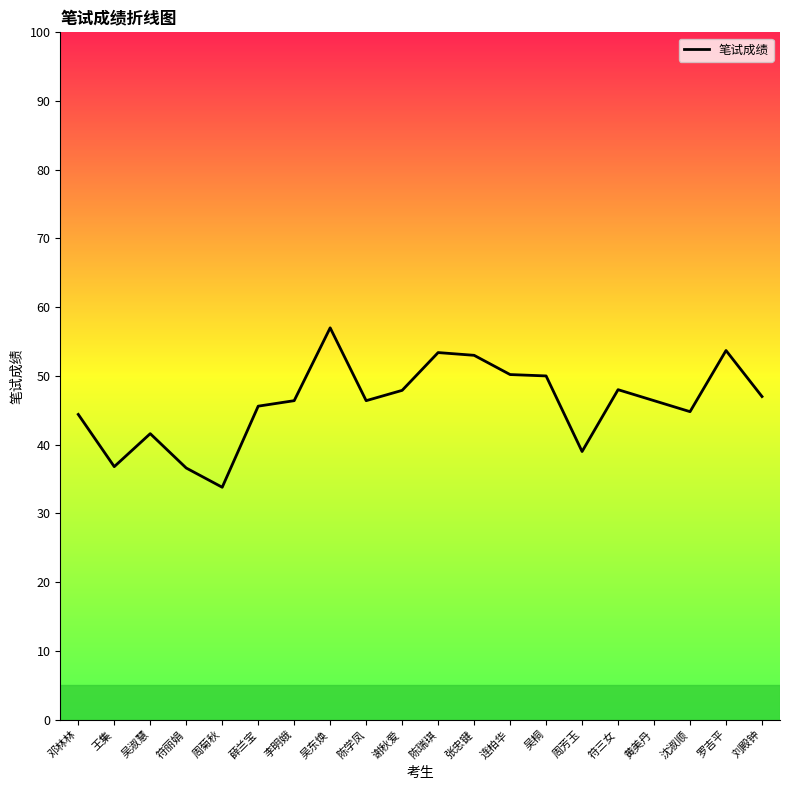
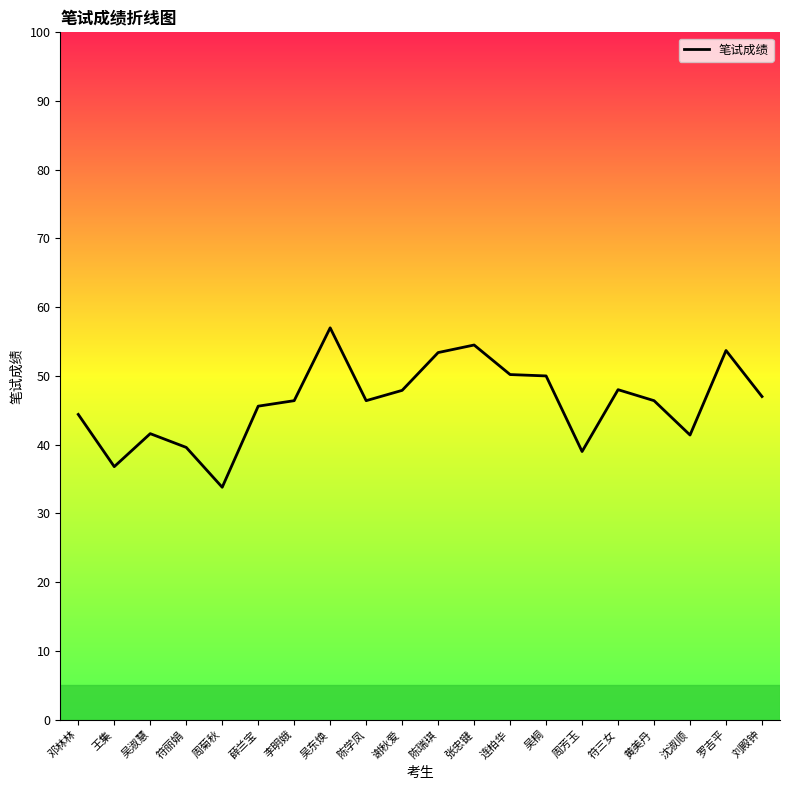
符丽娟: 37 -> 40
张忠键: 53 -> 55
沈淑顺: 45 -> 41
